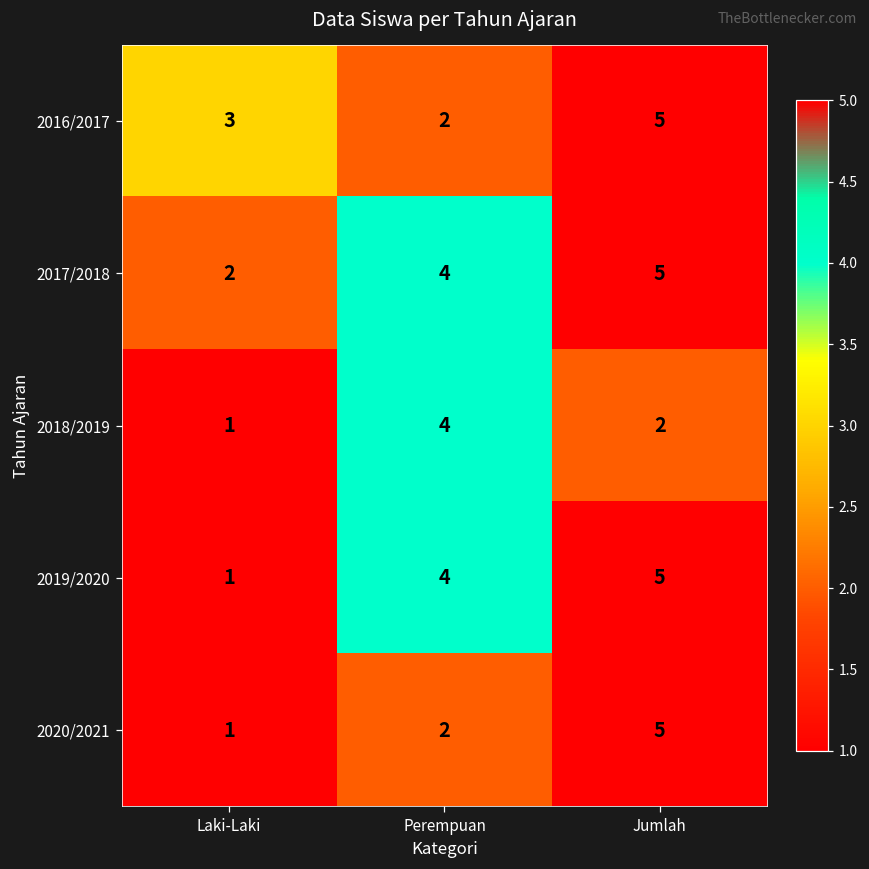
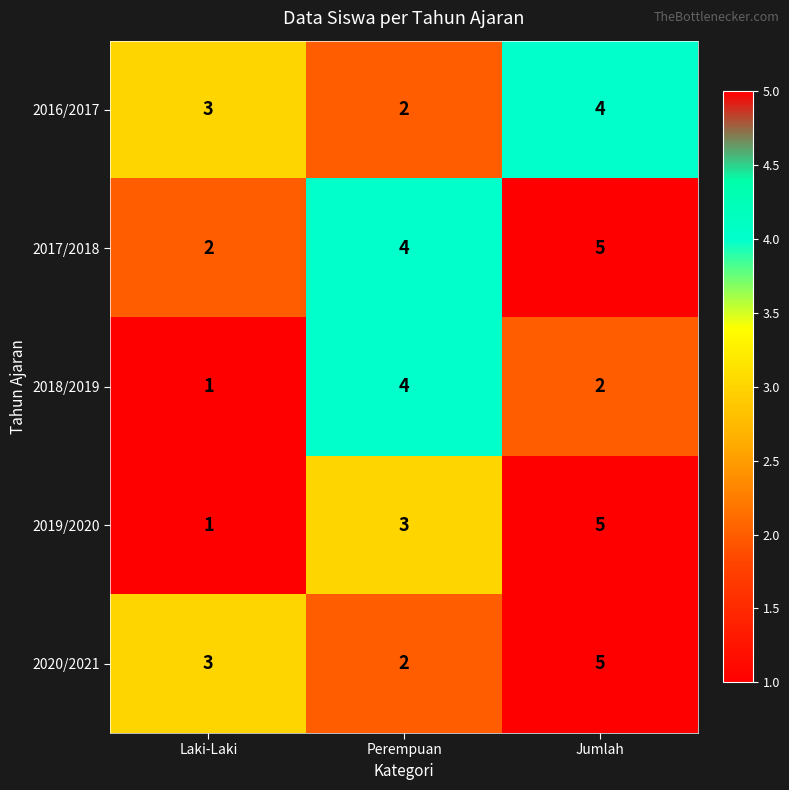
2016/2017, Jumlah: 5 -> 4
2019/2020, Perempuan: 4 -> 3
2020/2021, Laki-Laki: 1 -> 3
